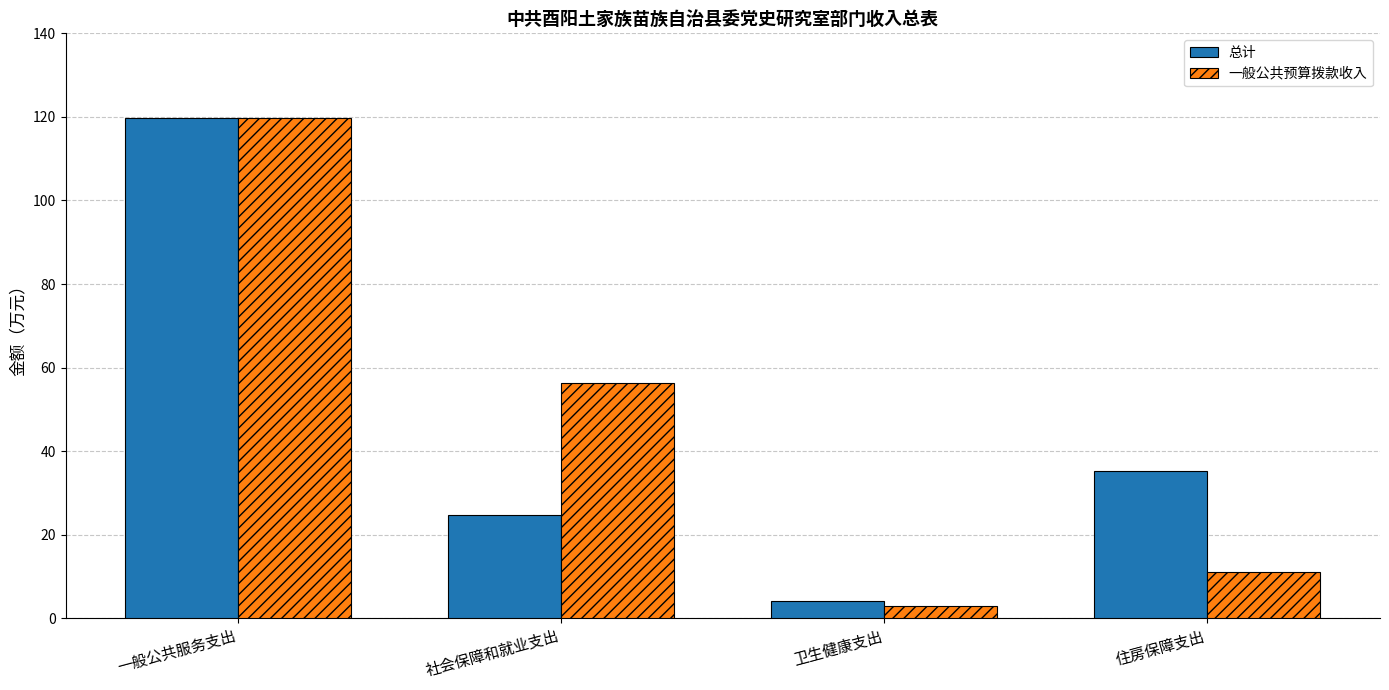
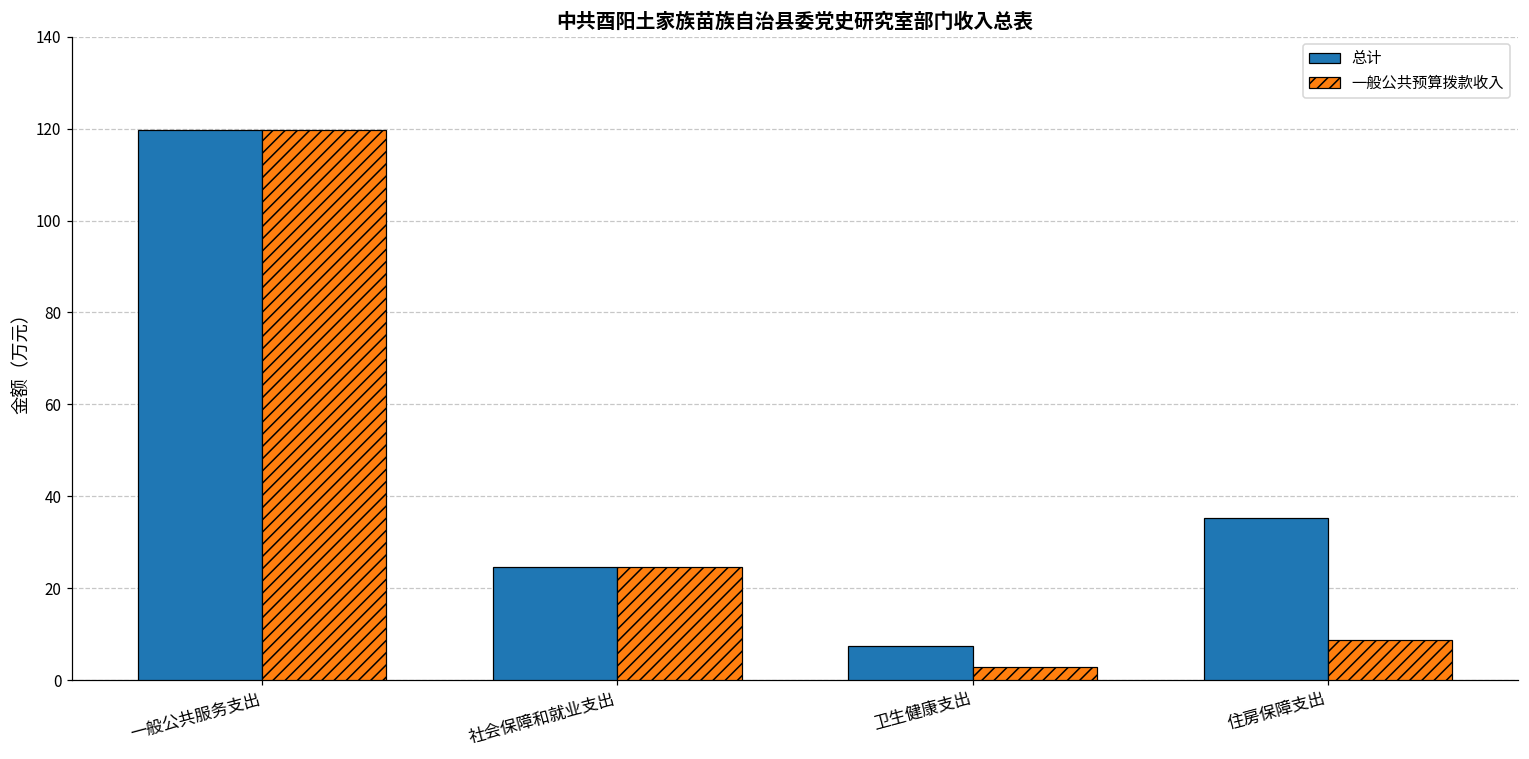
一般公共预算拨款收入, 社会保障和就业支出: 56 -> 25
总计, 卫生健康支出: 4 -> 7
一般公共预算拨款收入, 住房保障支出: 11 -> 9
